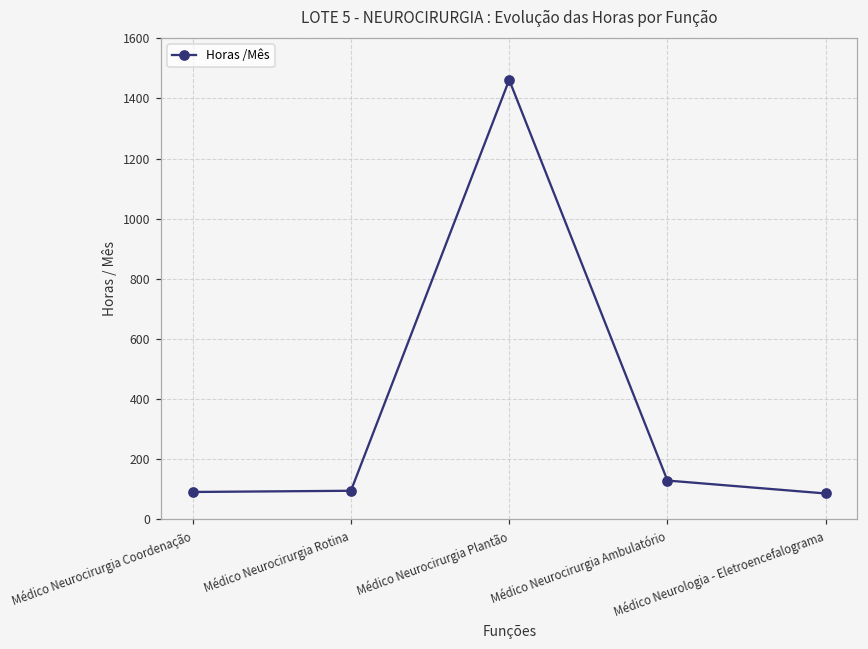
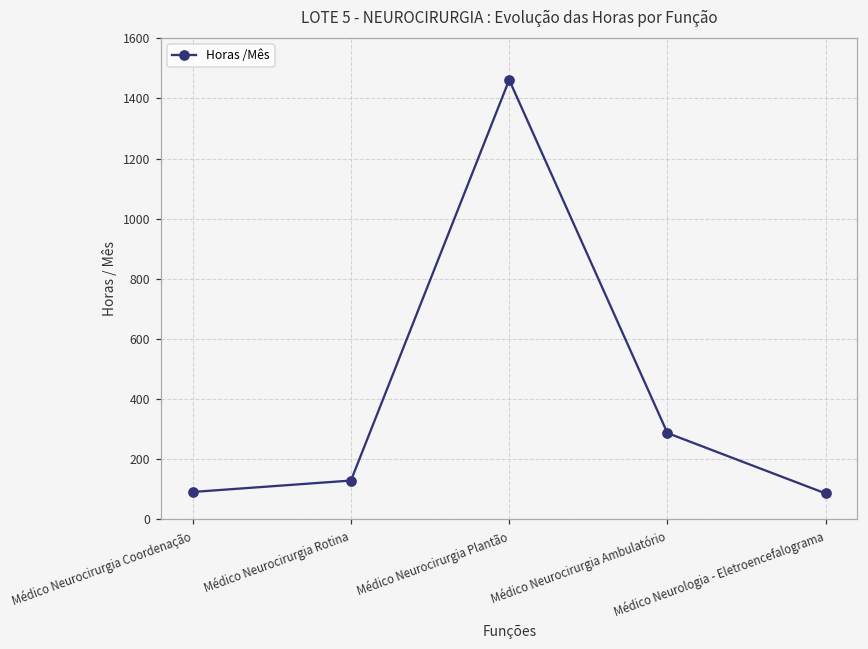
Médico Neurocirurgia Rotina: 100 -> 130
Médico Neurocirurgia Ambulatório: 130 -> 290
